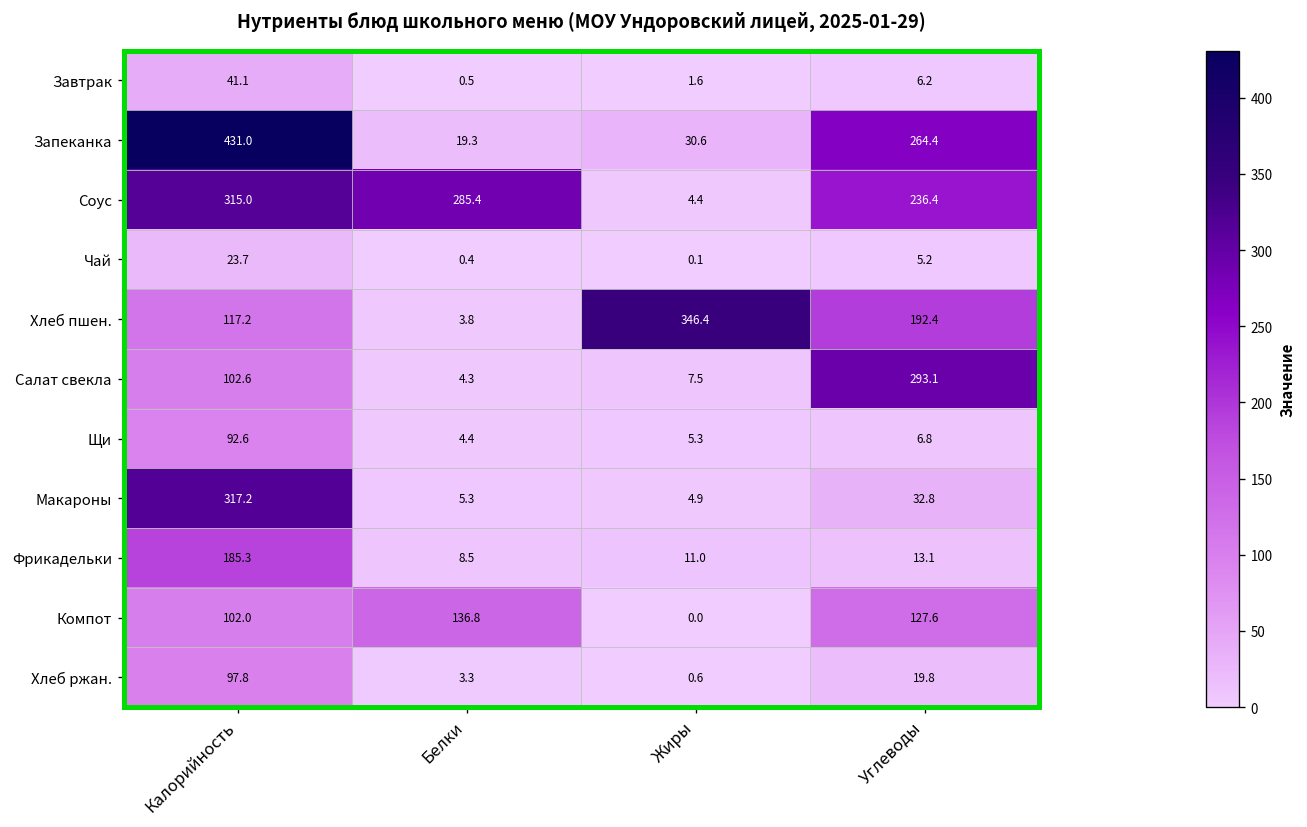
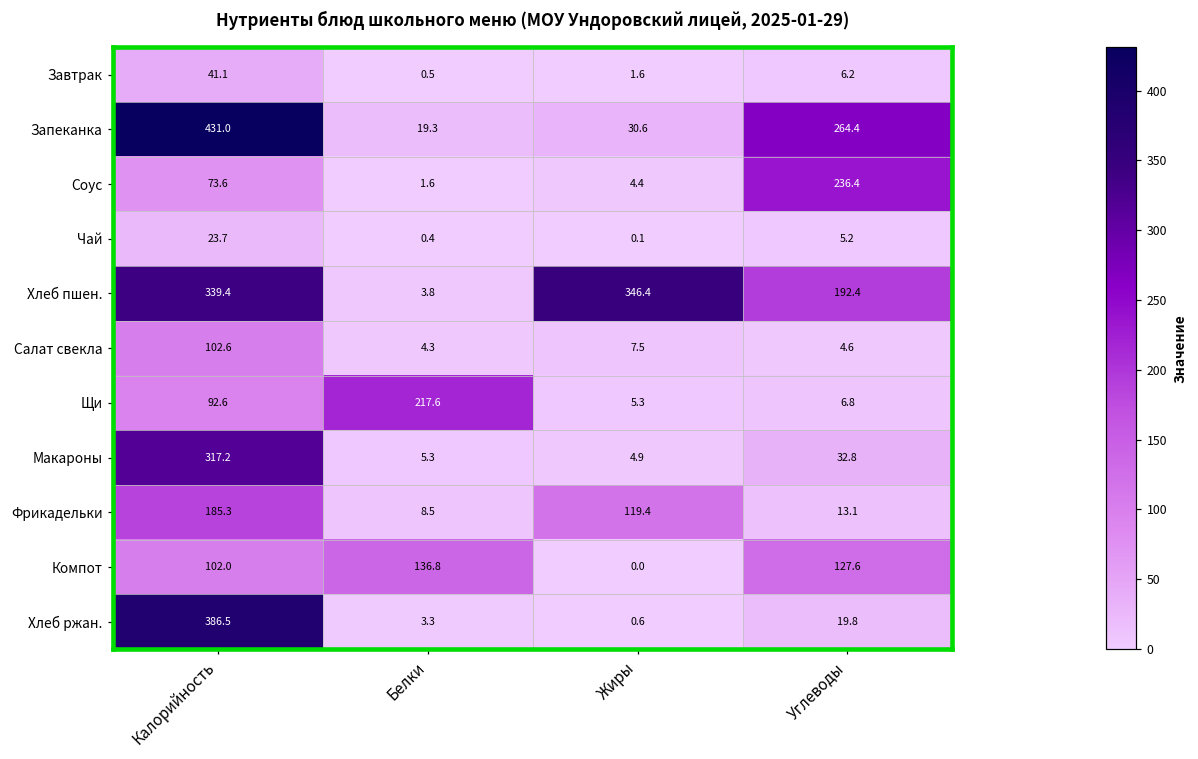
Соус, Калорийность: 315.0 -> 73.6
Соус, Белки: 285.4 -> 1.6
Хлеб пшен., Калорийность: 117.2 -> 339.4
Салат свекла, Углеводы: 293.1 -> 4.6
Щи, Белки: 4.4 -> 217.6
Фрикадельки, Жиры: 11.0 -> 119.4
Хлеб ржан., Калорийность: 97.8 -> 386.5
